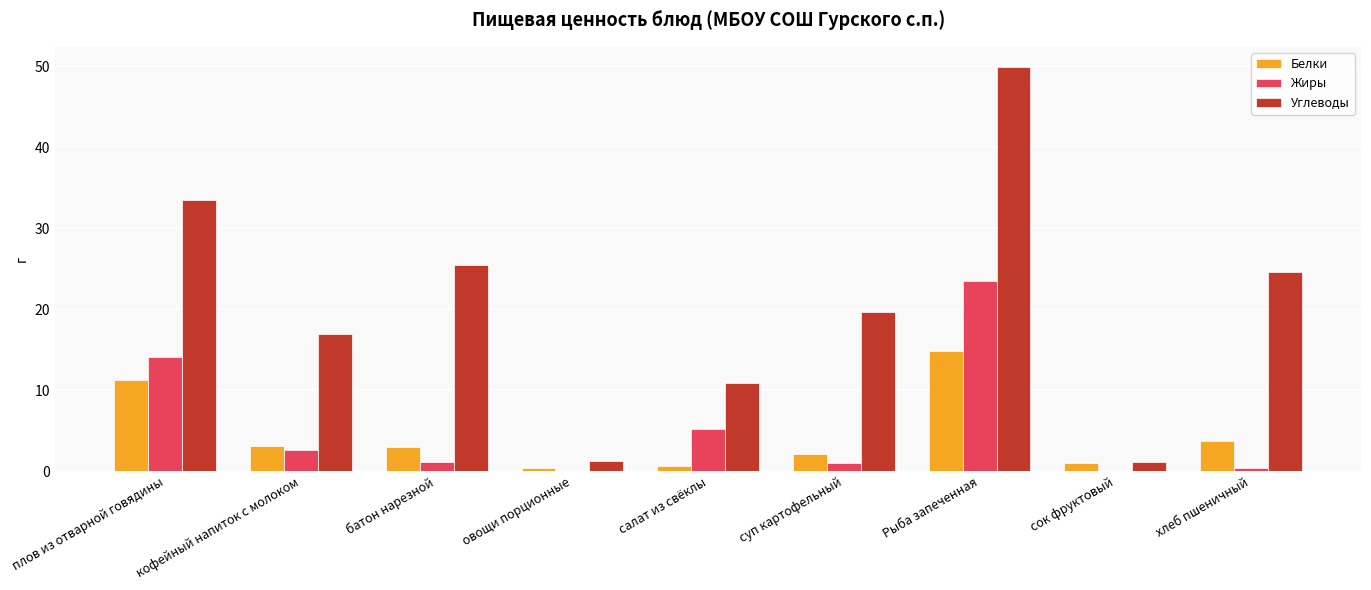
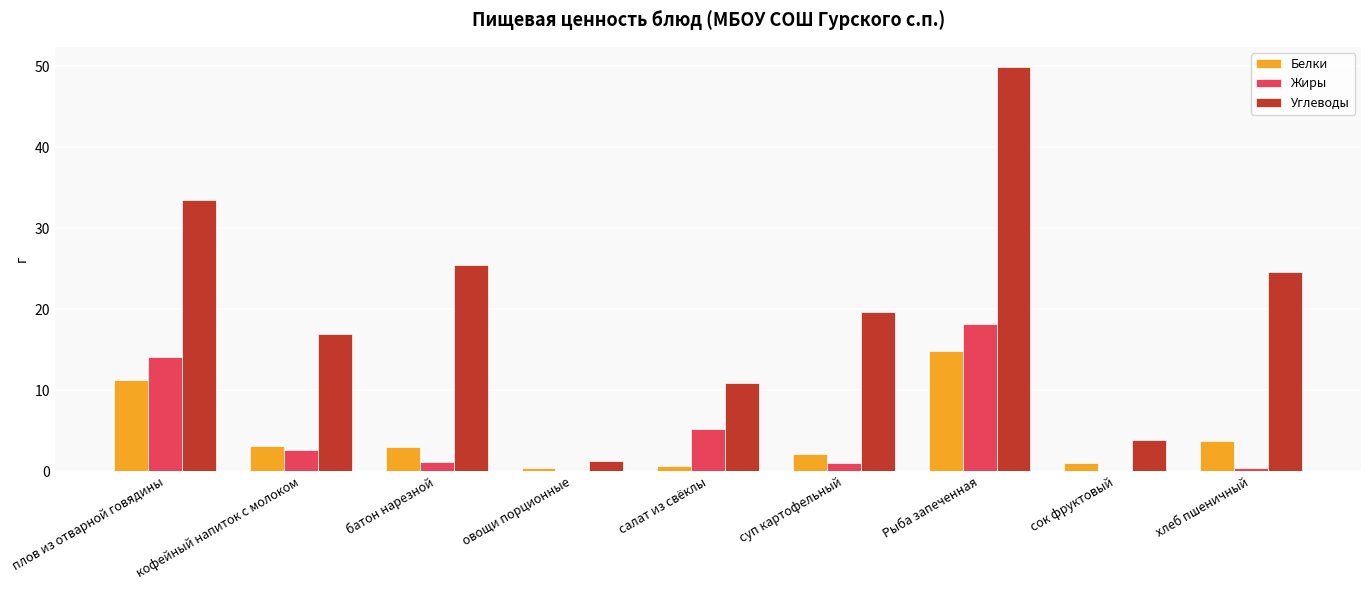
Жиры, Рыба запеченная: 24 -> 18
Углеводы, сок фруктовый: 1 -> 4
